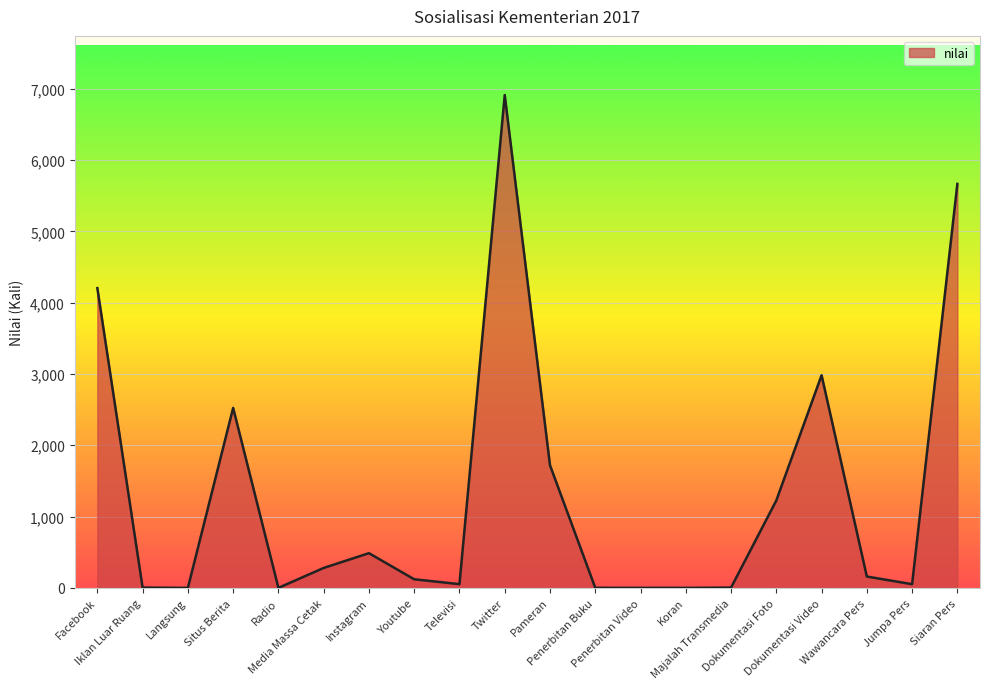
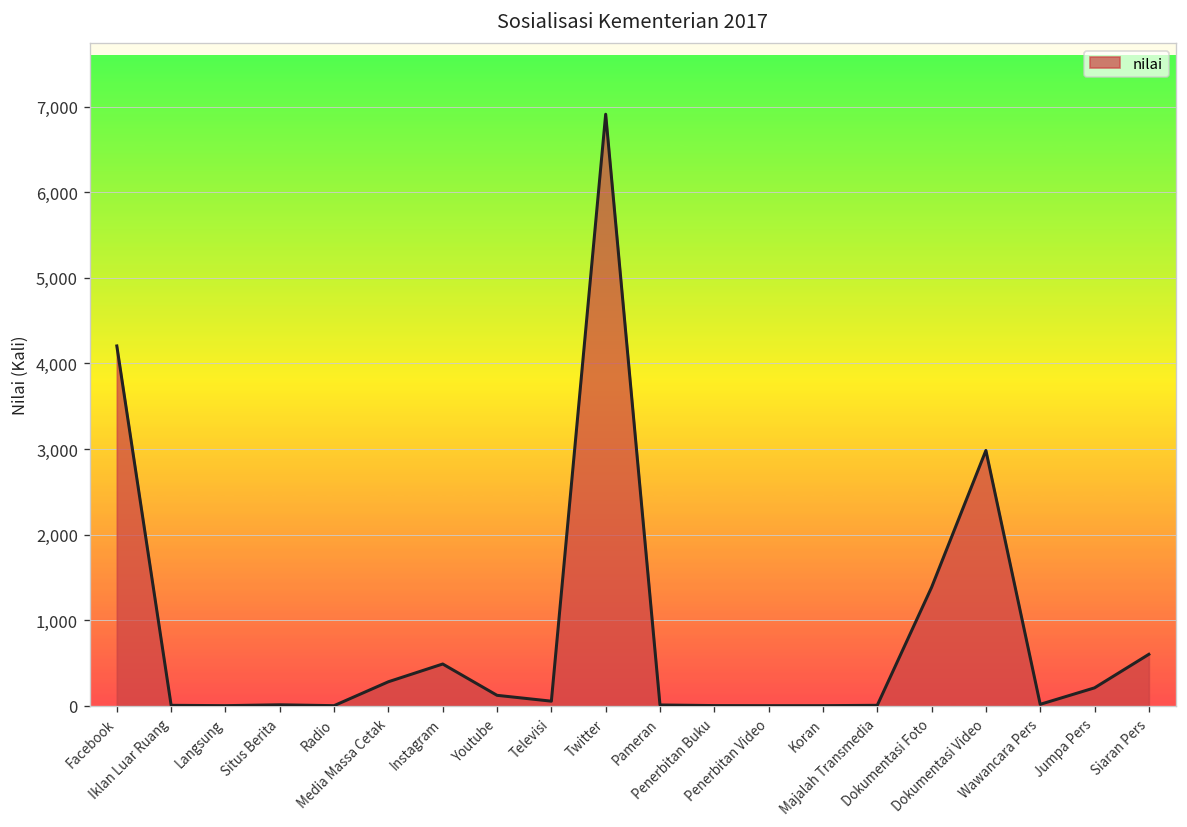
Situs Berita: 2,500 -> 0
Pameran: 1,700 -> 0
Dokumentasi Foto: 1,200 -> 1,400
Wawancara Pers: 200 -> 0
Jumpa Pers: 100 -> 200
Siaran Pers: 5,700 -> 600
